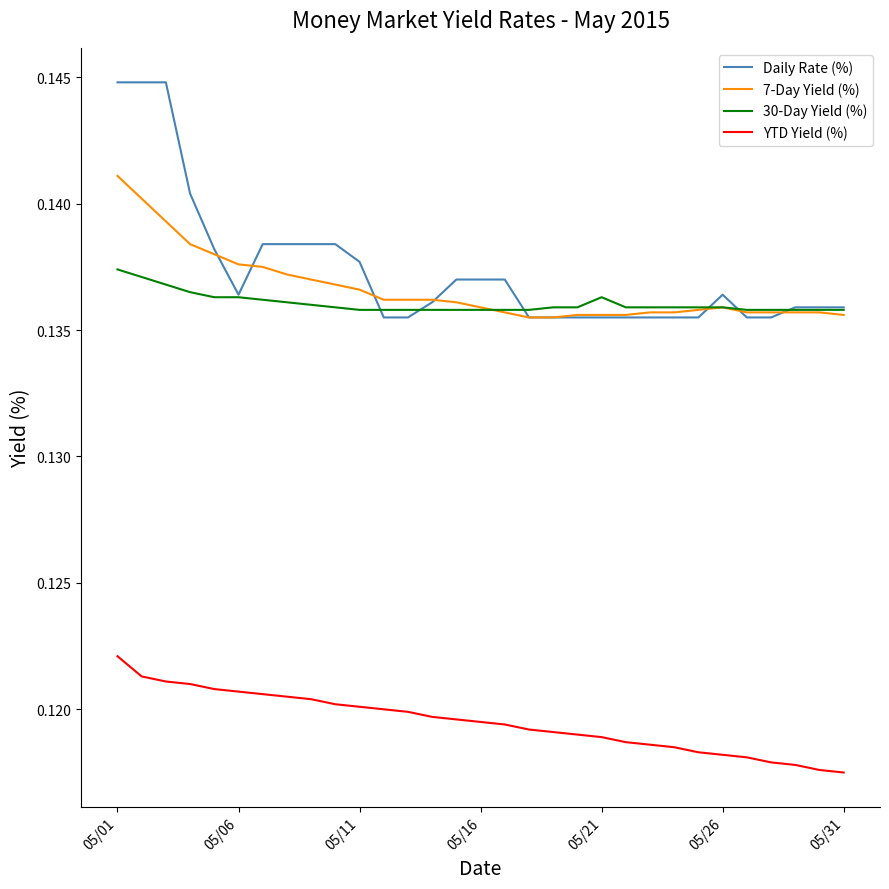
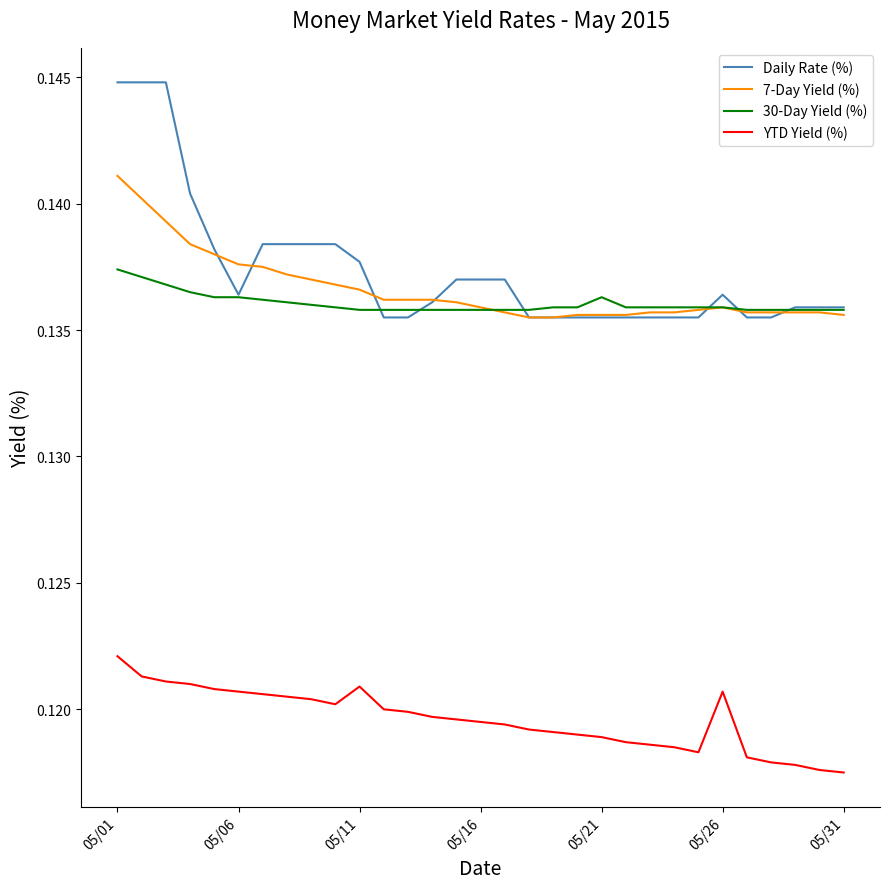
YTD Yield (%), 05/11: 0.1201 -> 0.1209
YTD Yield (%), 05/26: 0.1182 -> 0.1207
